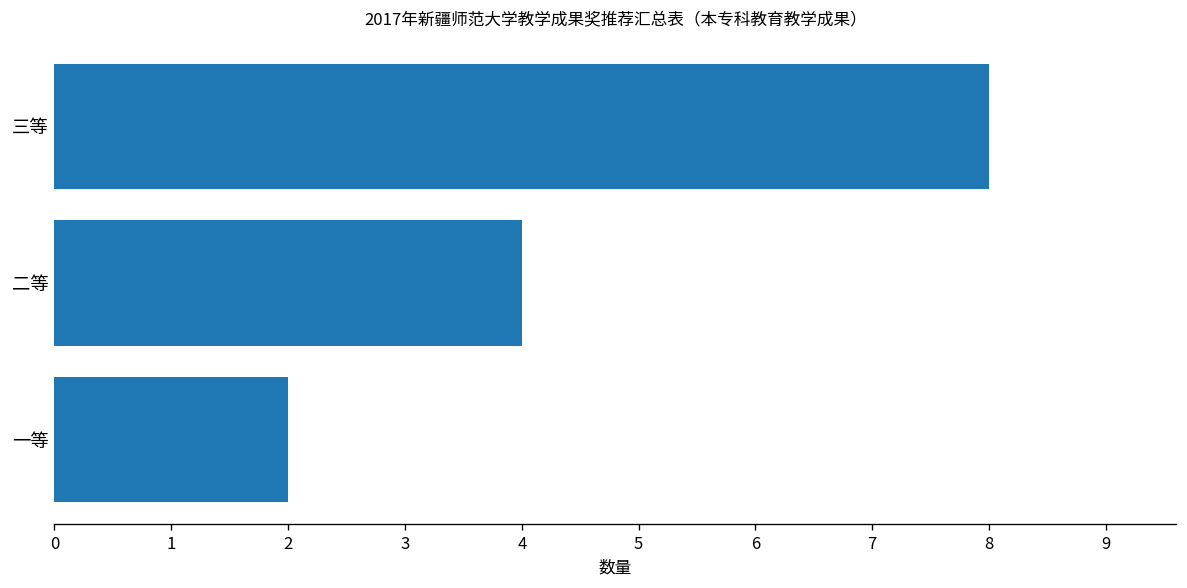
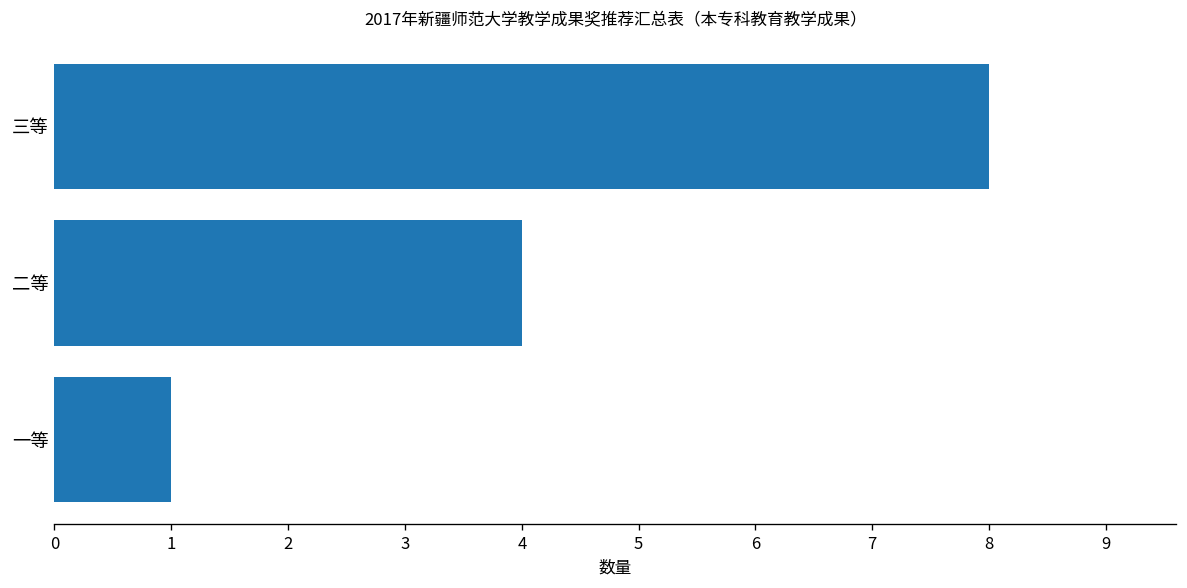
一等: 2 -> 1
